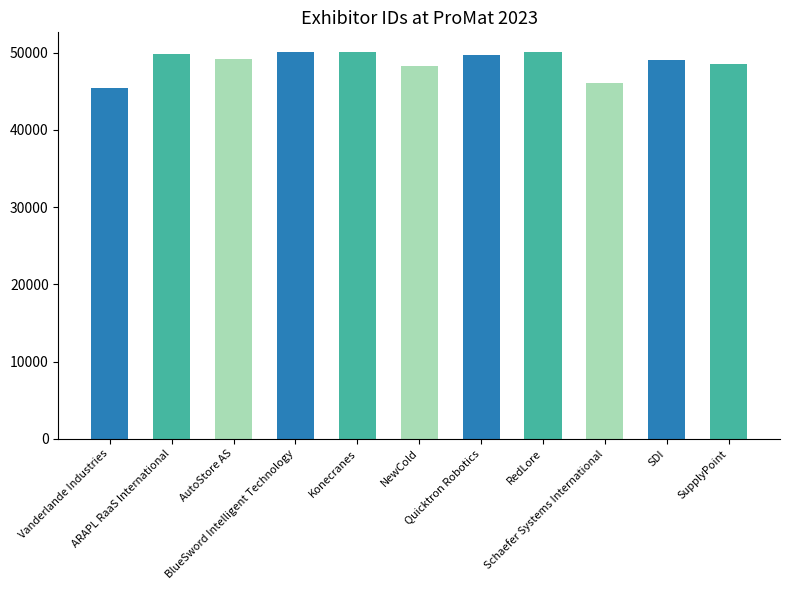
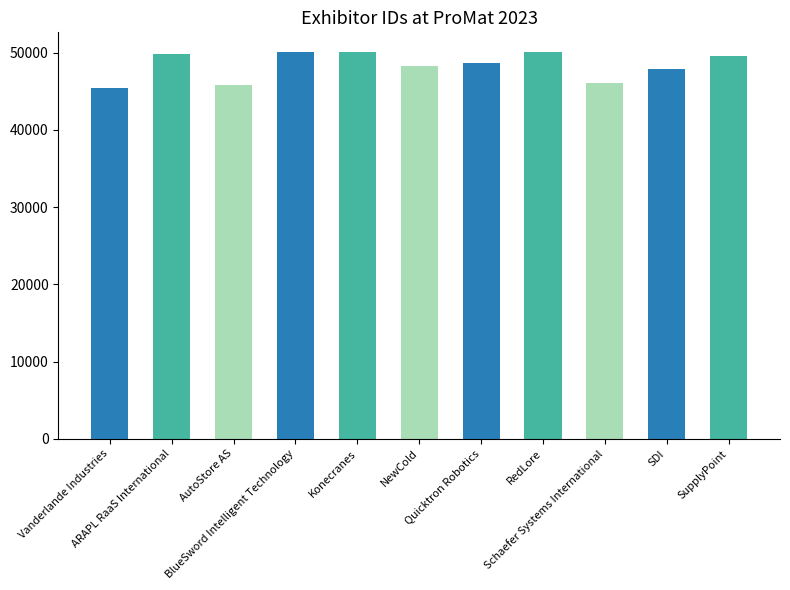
AutoStore AS: 49000 -> 46000
Quicktron Robotics: 50000 -> 49000
SDI: 49000 -> 48000
SupplyPoint: 48000 -> 50000
